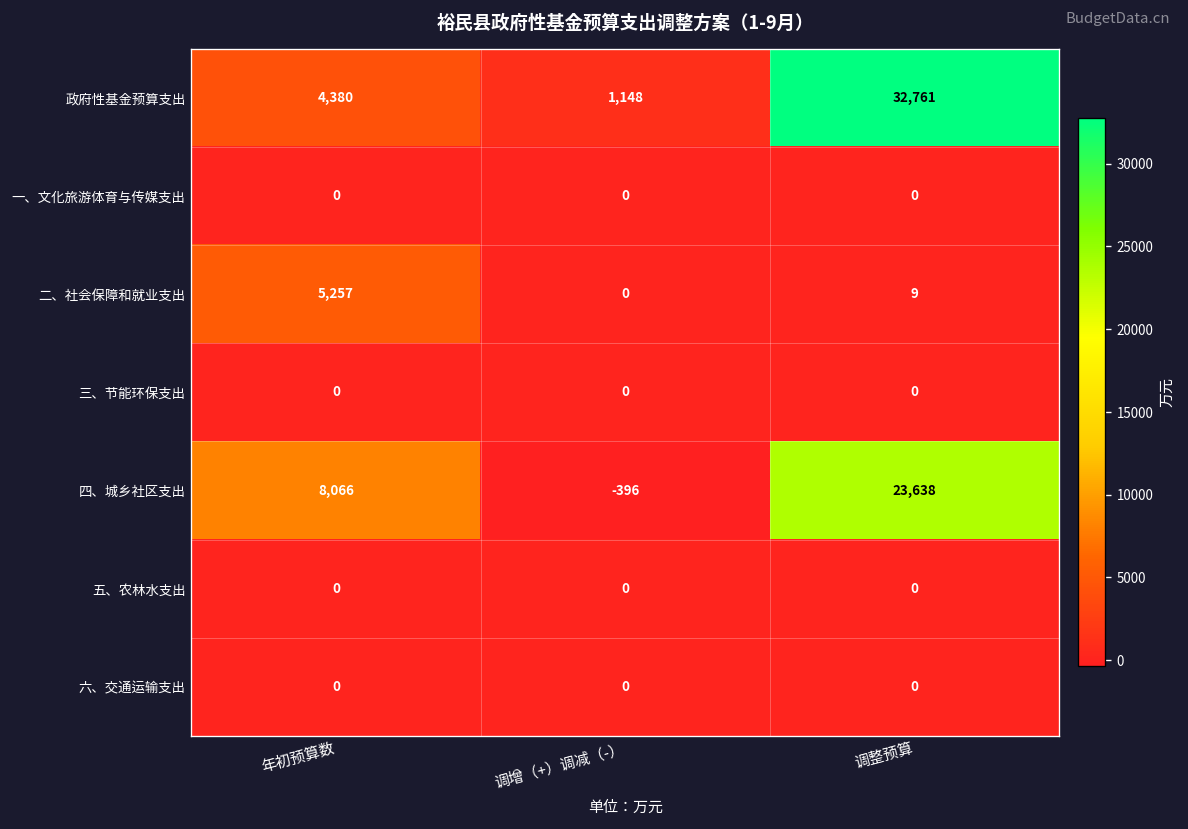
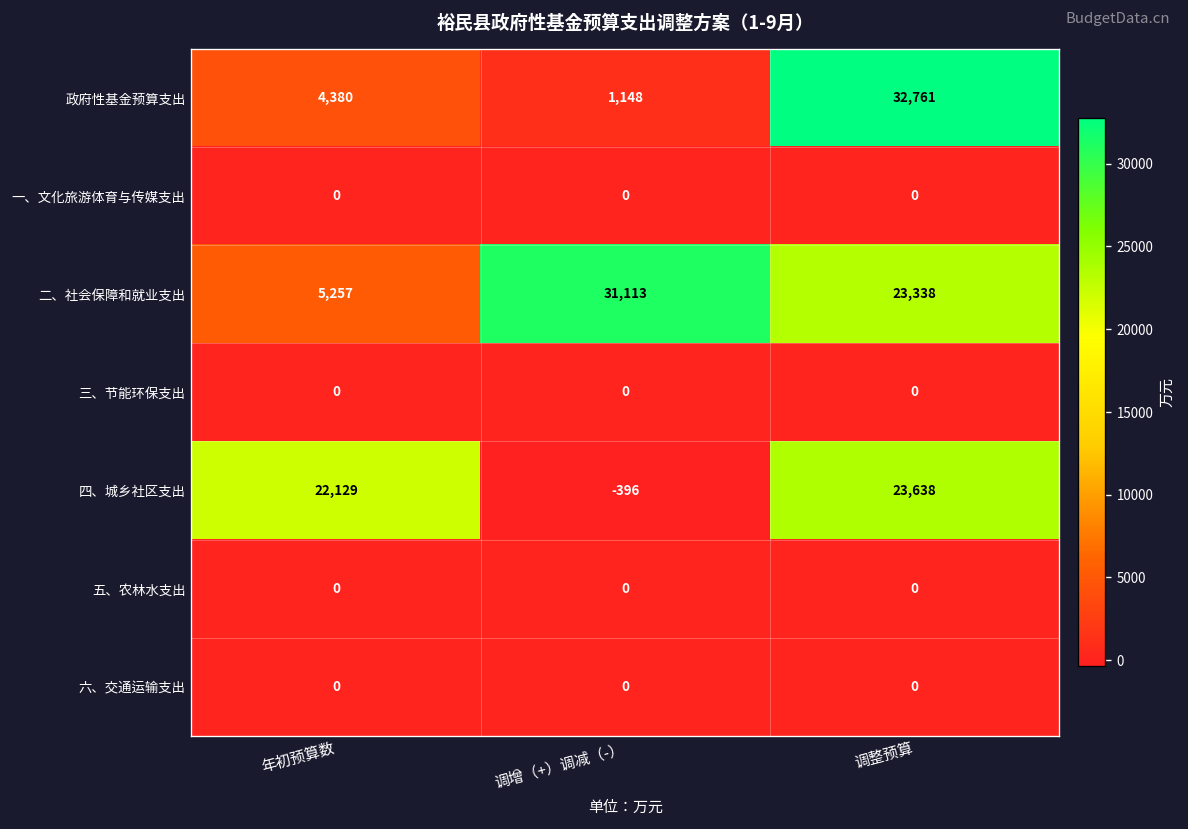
二、社会保障和就业支出, 调增（+）调减（-）: 0 -> 31,113
二、社会保障和就业支出, 调整预算: 9 -> 23,338
四、城乡社区支出, 年初预算数: 8,066 -> 22,129
